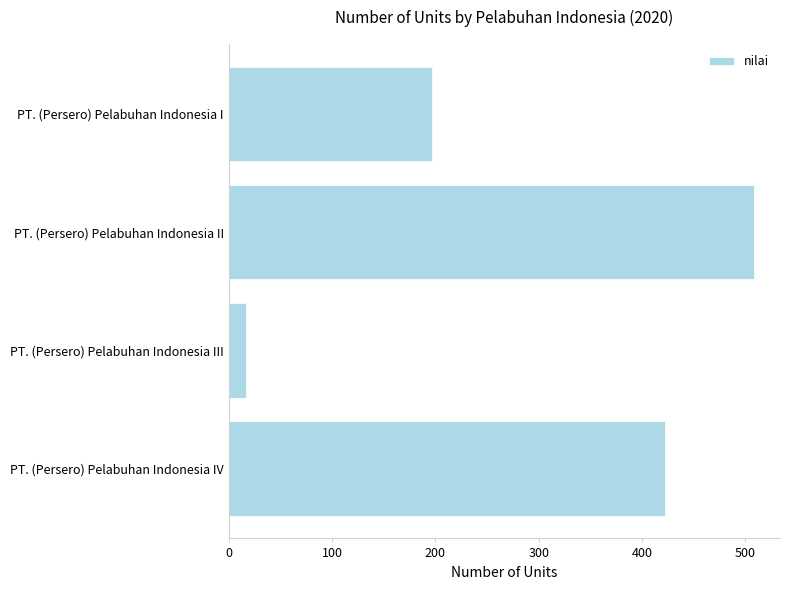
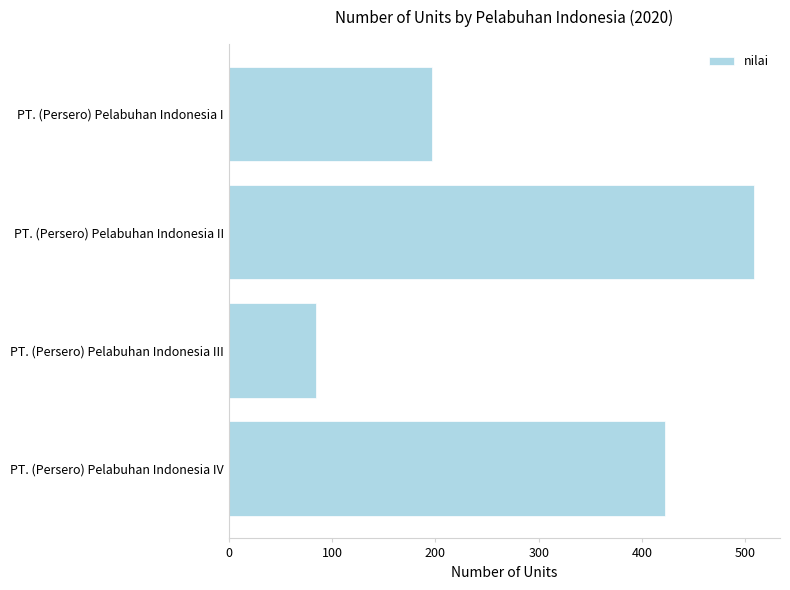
PT. (Persero) Pelabuhan Indonesia III: 17 -> 85
